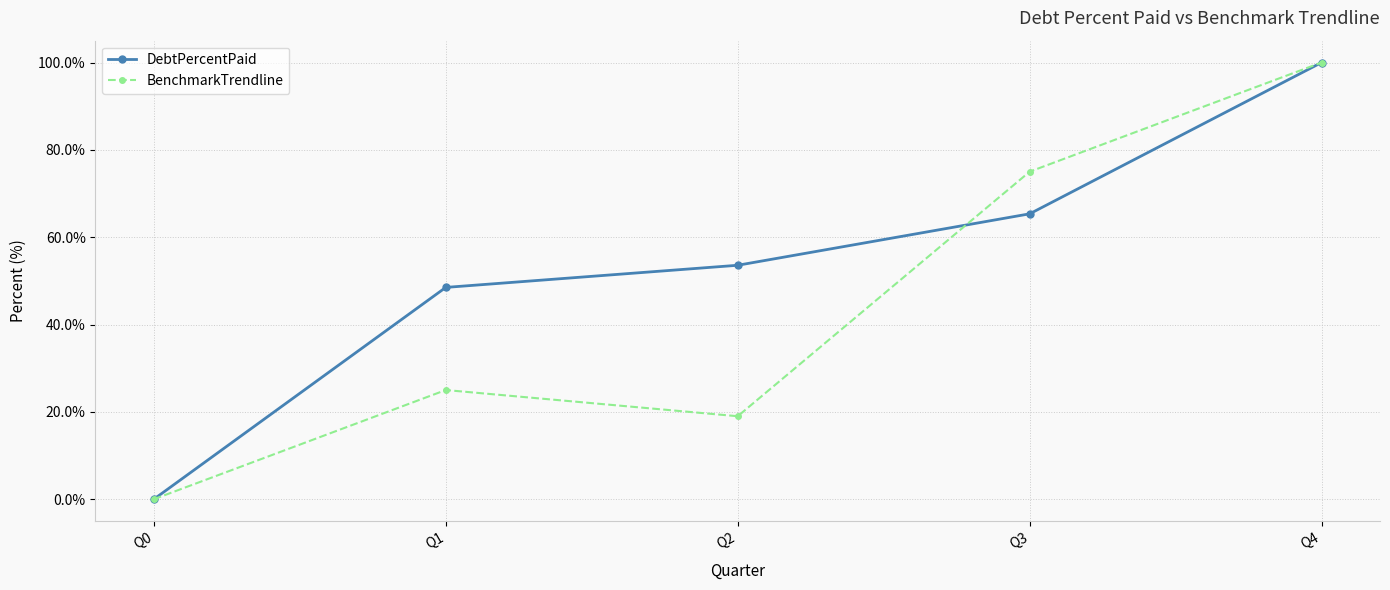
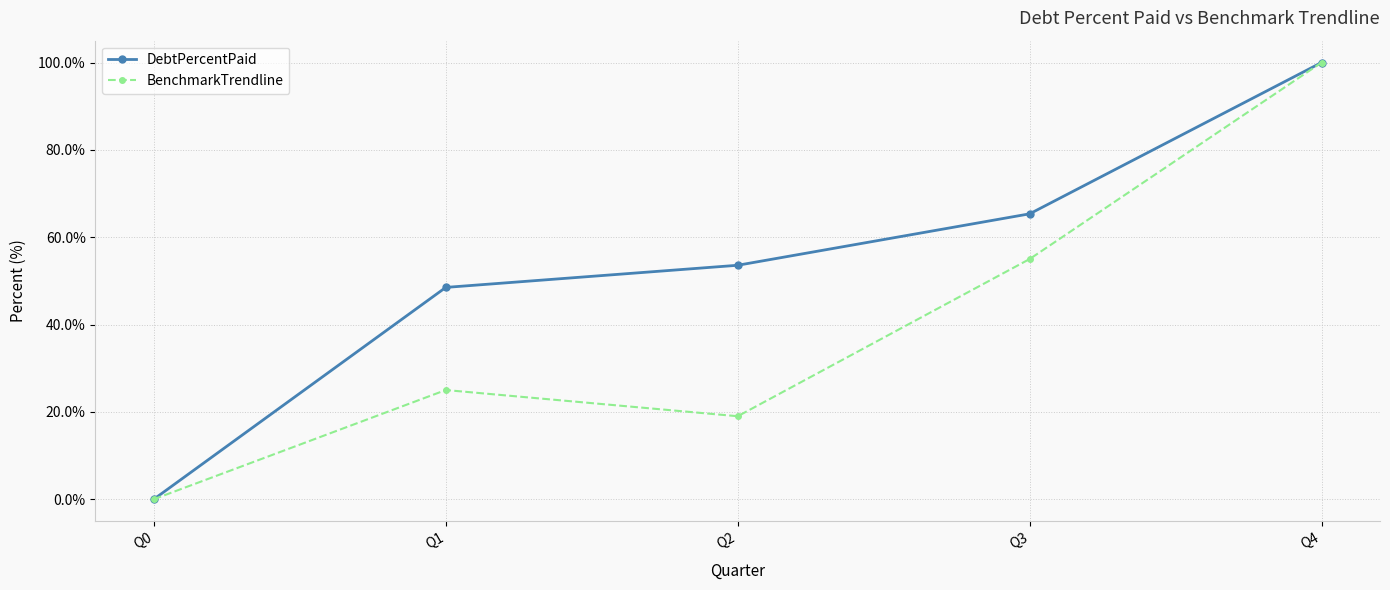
BenchmarkTrendline, Q3: 75% -> 55%
